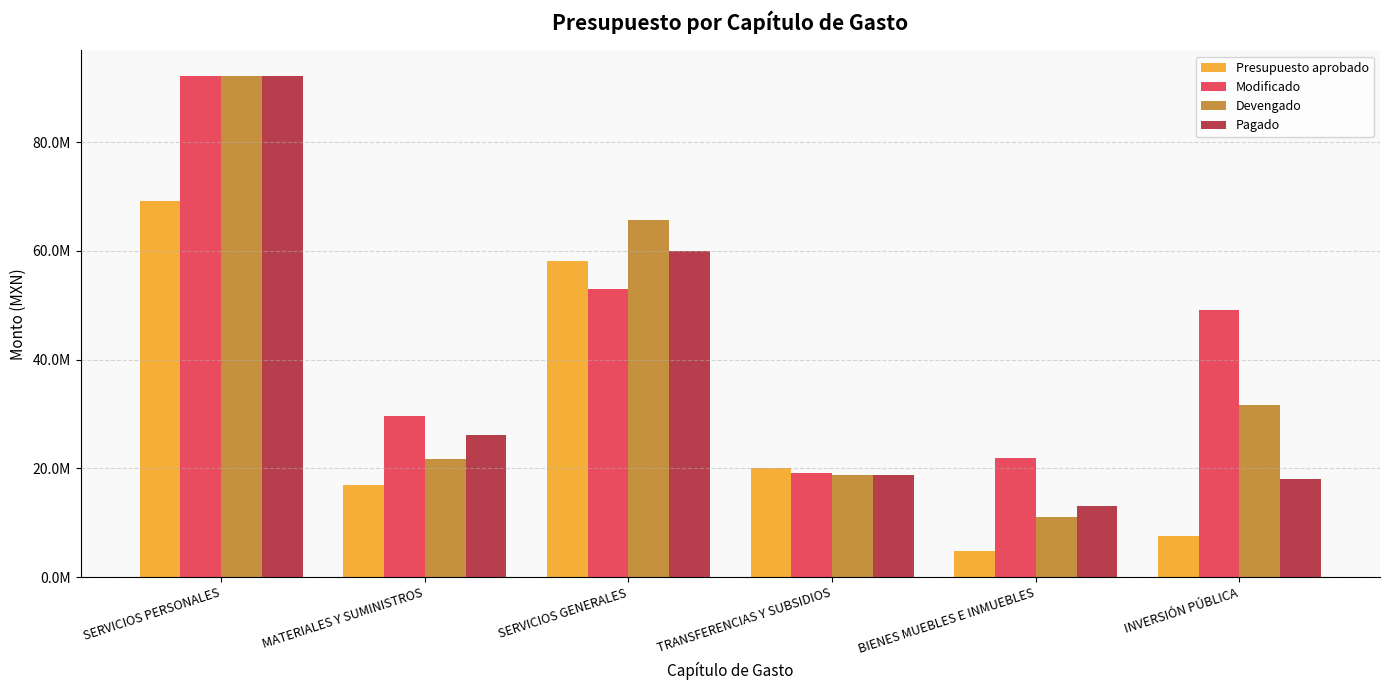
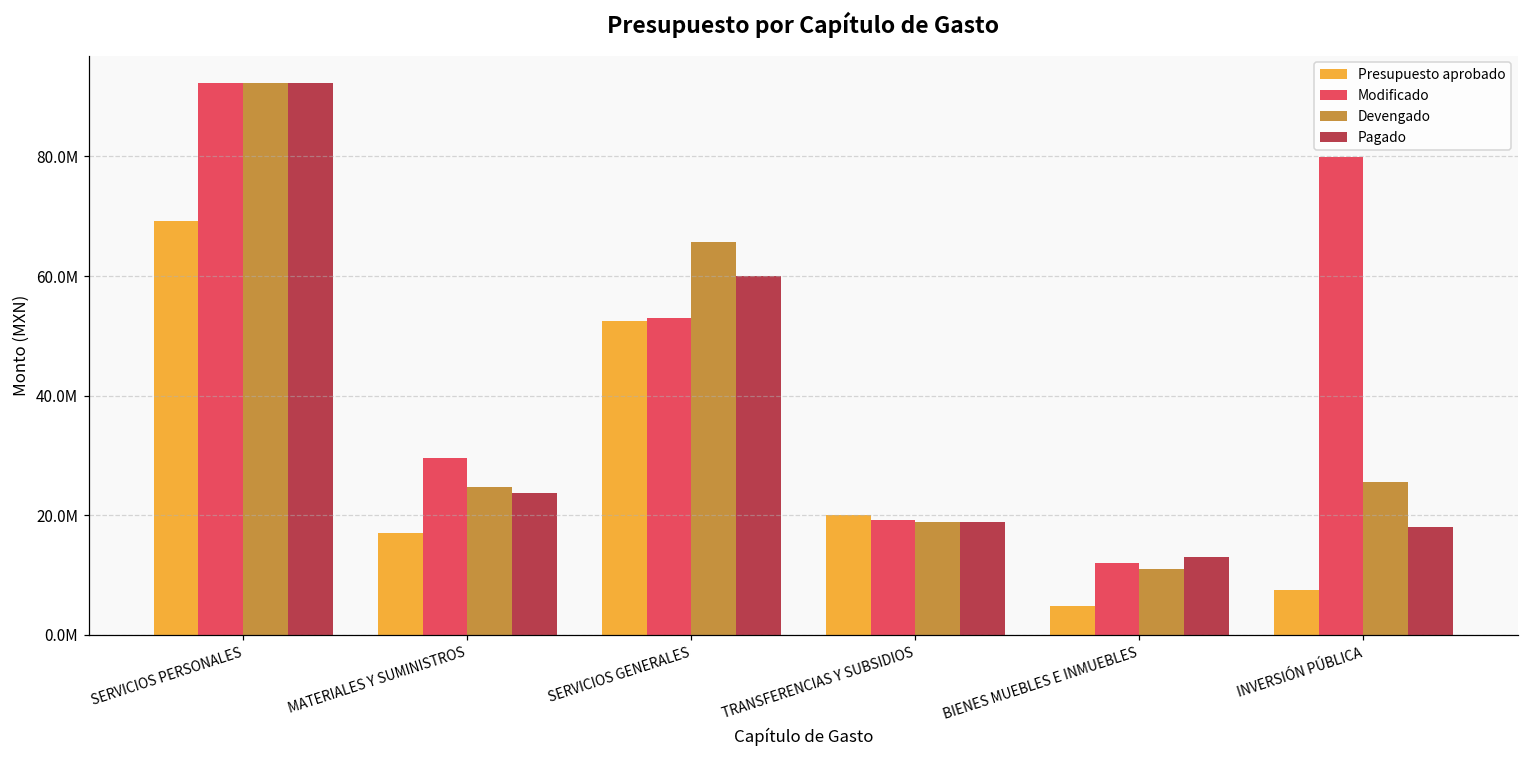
Devengado, MATERIALES Y SUMINISTROS: 22000000 -> 25000000
Pagado, MATERIALES Y SUMINISTROS: 26000000 -> 24000000
Presupuesto aprobado, SERVICIOS GENERALES: 58000000 -> 53000000
Modificado, BIENES MUEBLES E INMUEBLES: 22000000 -> 12000000
Modificado, INVERSIÓN PÚBLICA: 49000000 -> 80000000
Devengado, INVERSIÓN PÚBLICA: 32000000 -> 26000000
